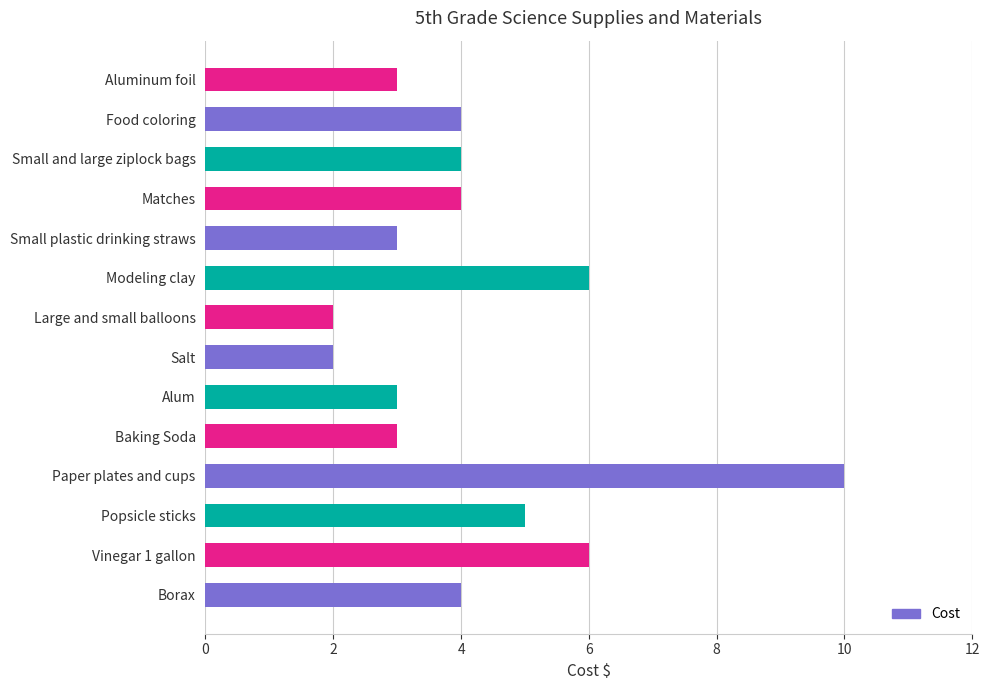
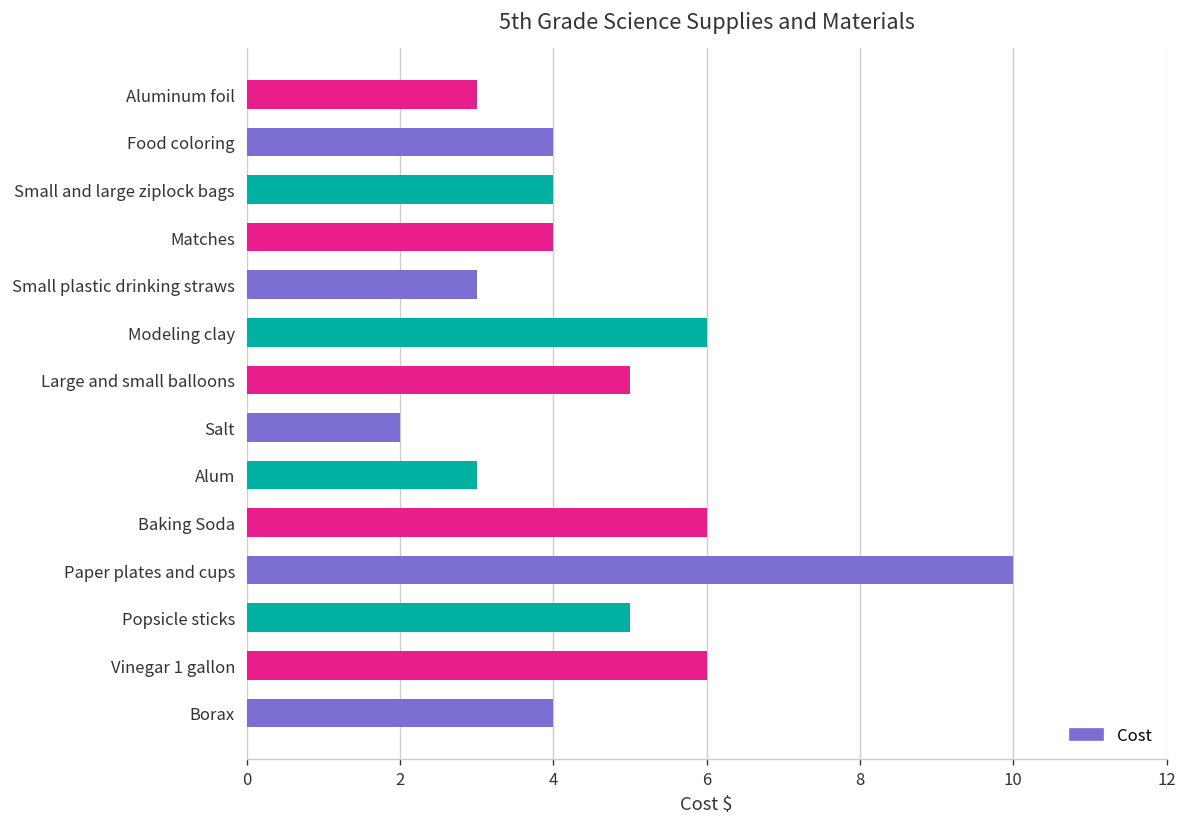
Large and small balloons: 2 -> 5
Baking Soda: 3 -> 6
